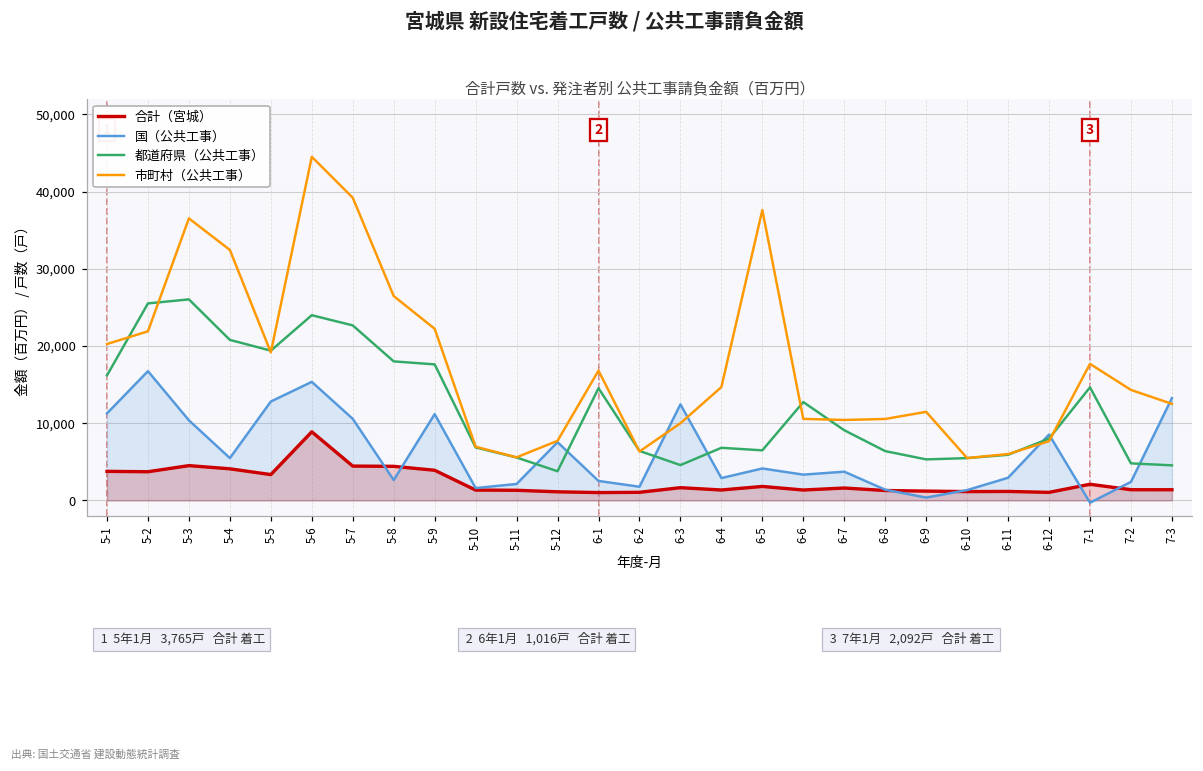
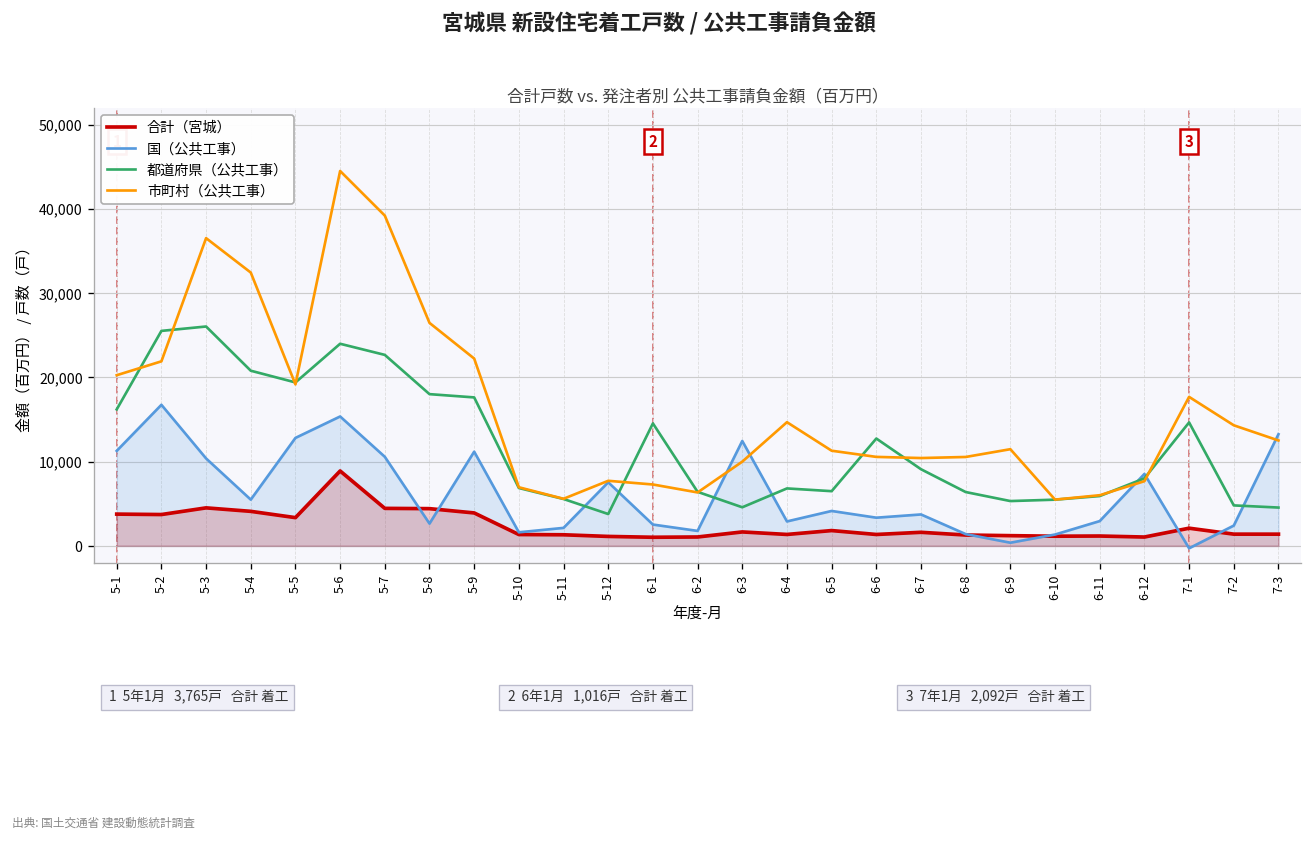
市町村（公共工事）, 6-1: 17,000 -> 7,000
市町村（公共工事）, 6-5: 38,000 -> 11,000
